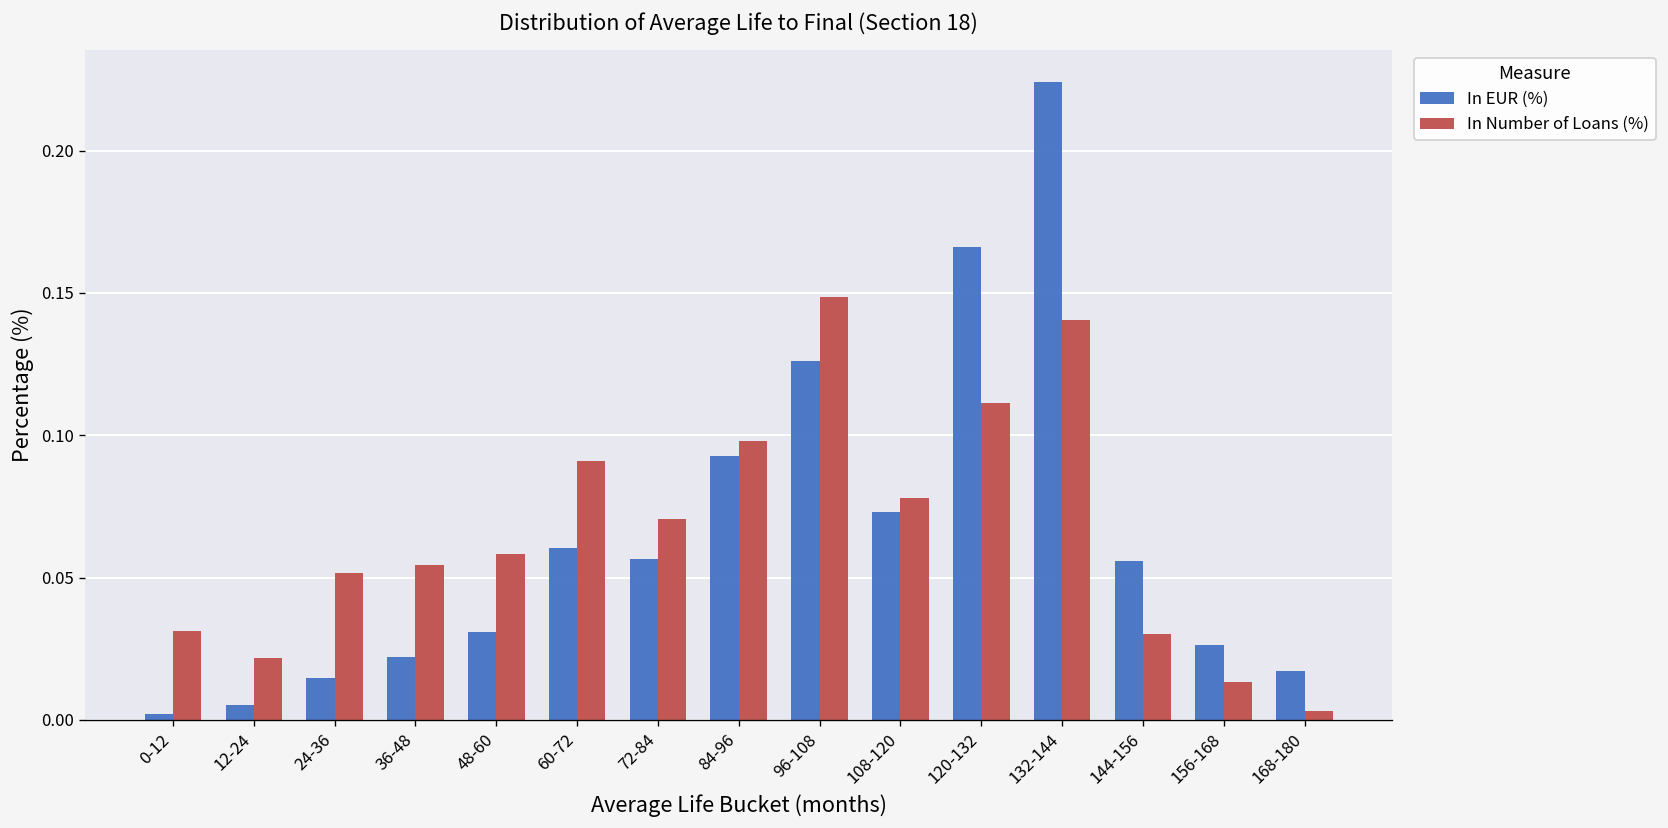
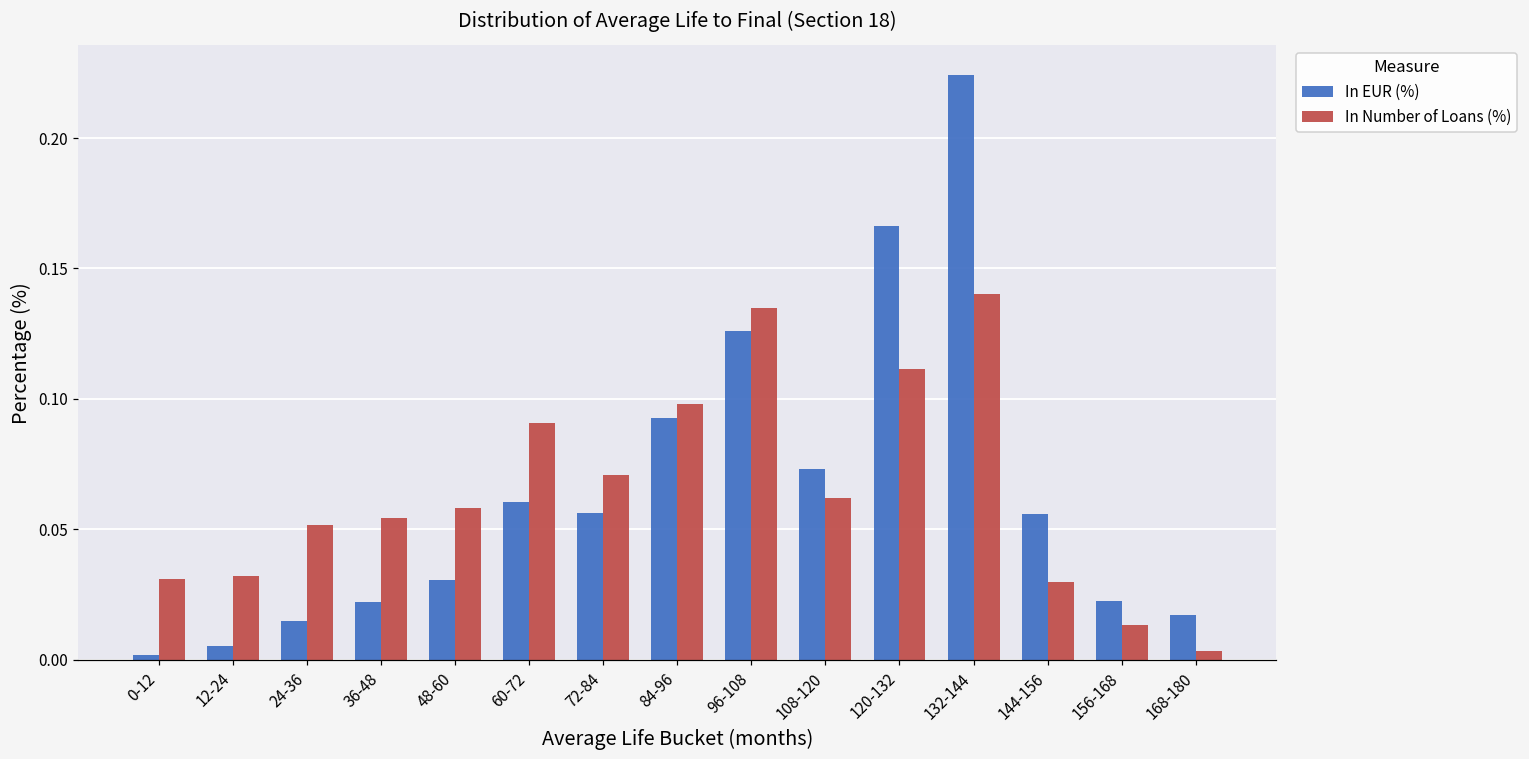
In Number of Loans (%), 12-24: 0.022 -> 0.032
In Number of Loans (%), 96-108: 0.149 -> 0.135
In Number of Loans (%), 108-120: 0.078 -> 0.062
In EUR (%), 156-168: 0.026 -> 0.023
